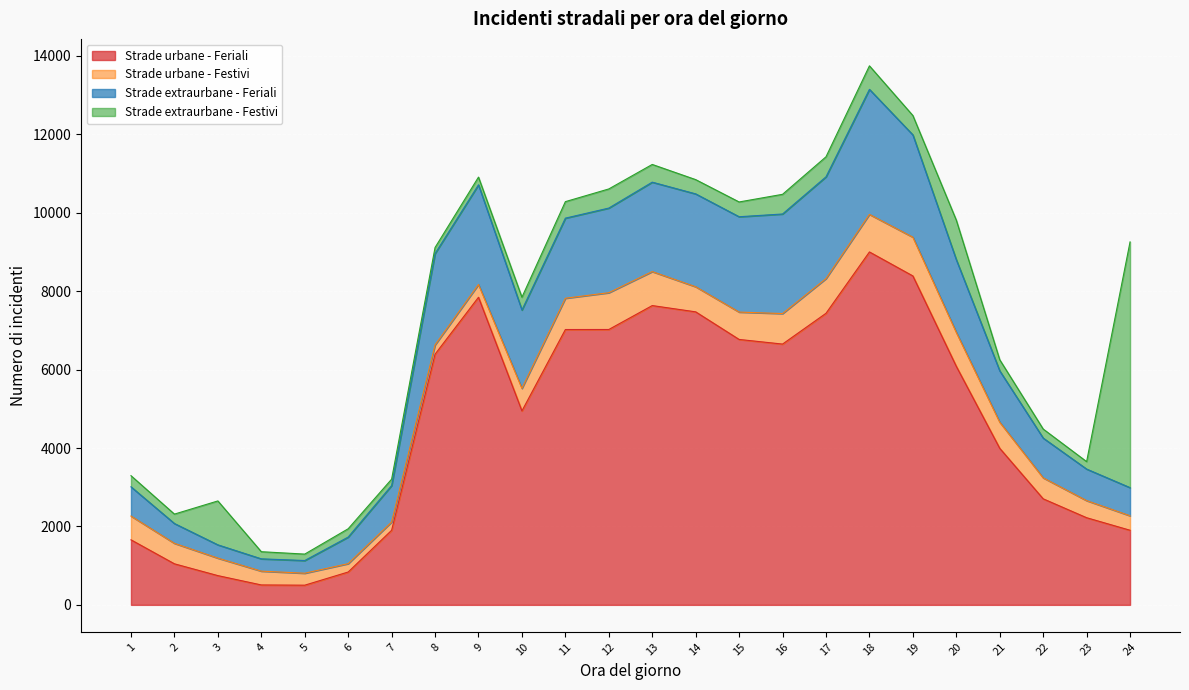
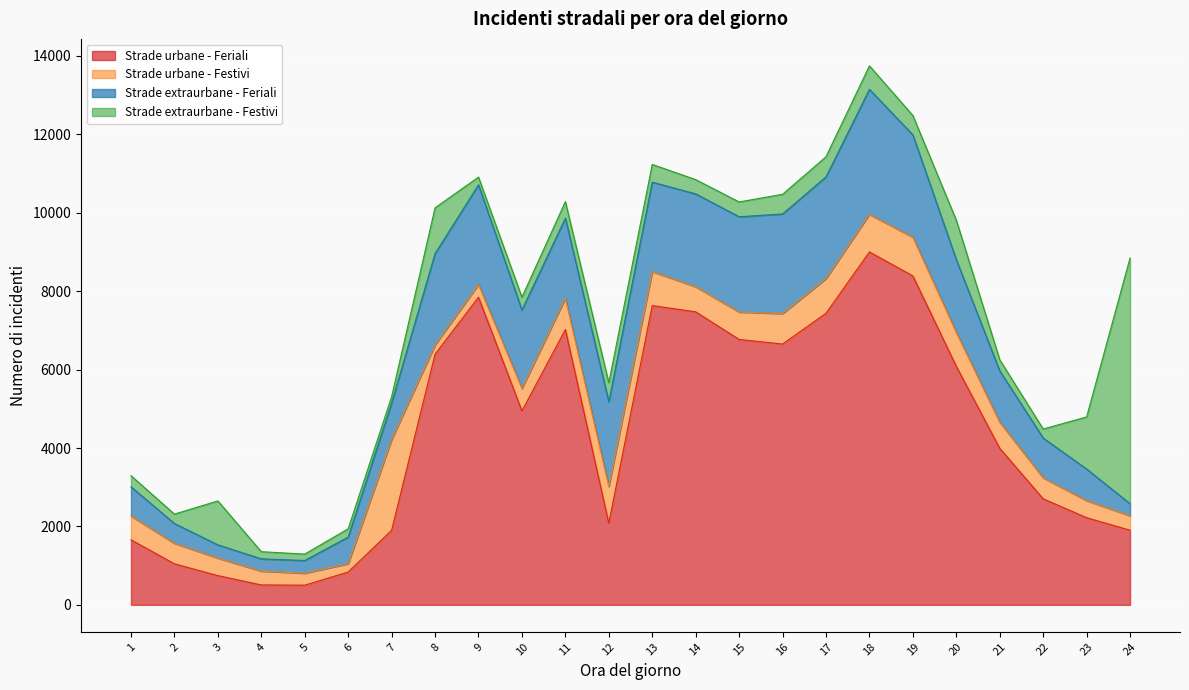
Strade urbane - Festivi, 7: 200 -> 2300
Strade extraurbane - Festivi, 8: 200 -> 1200
Strade urbane - Feriali, 12: 7000 -> 2100
Strade extraurbane - Festivi, 23: 200 -> 1300
Strade extraurbane - Feriali, 24: 700 -> 300
